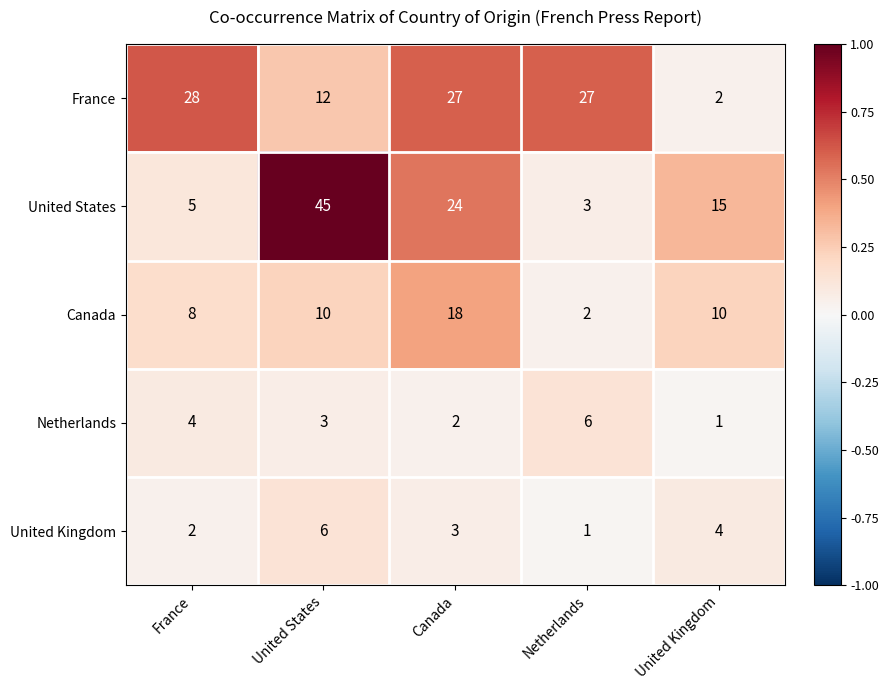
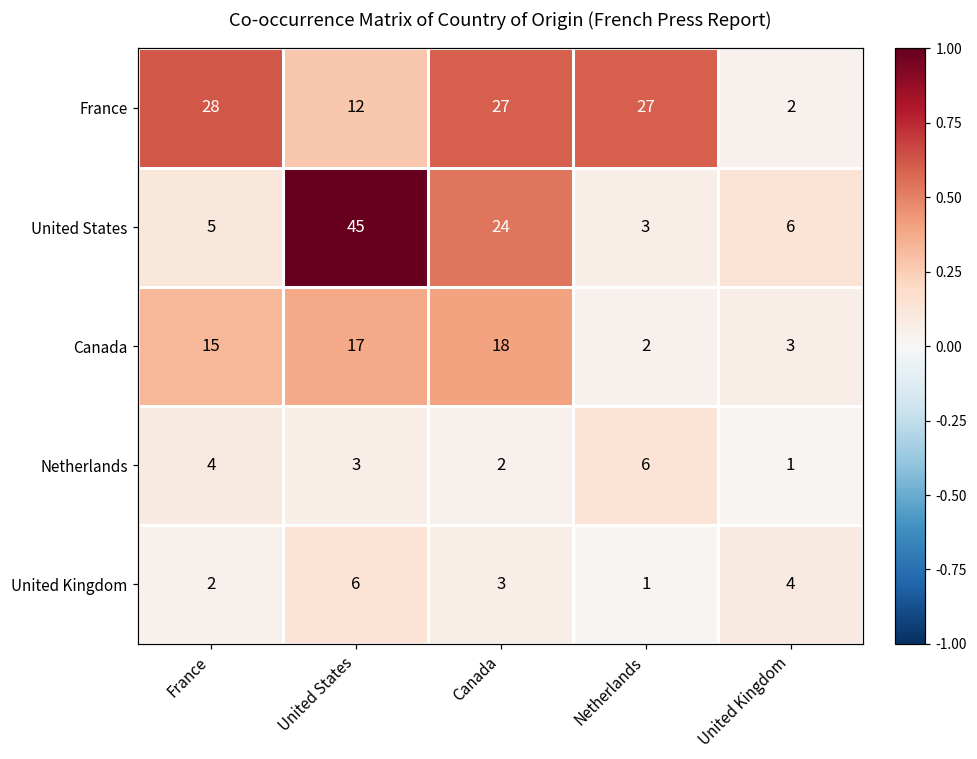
United States, United Kingdom: 15 -> 6
Canada, France: 8 -> 15
Canada, United States: 10 -> 17
Canada, United Kingdom: 10 -> 3
